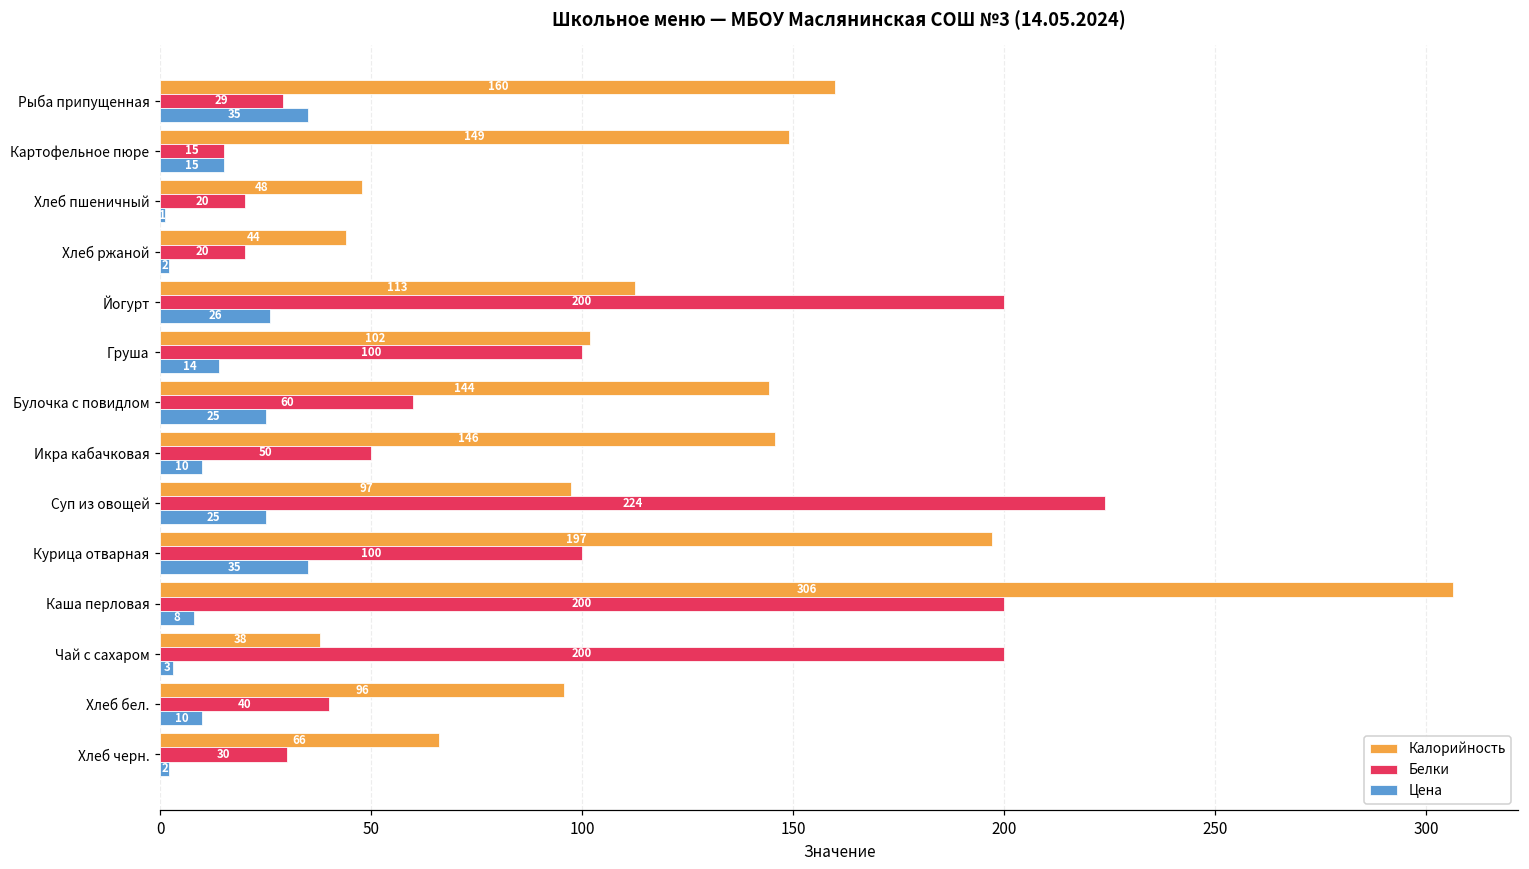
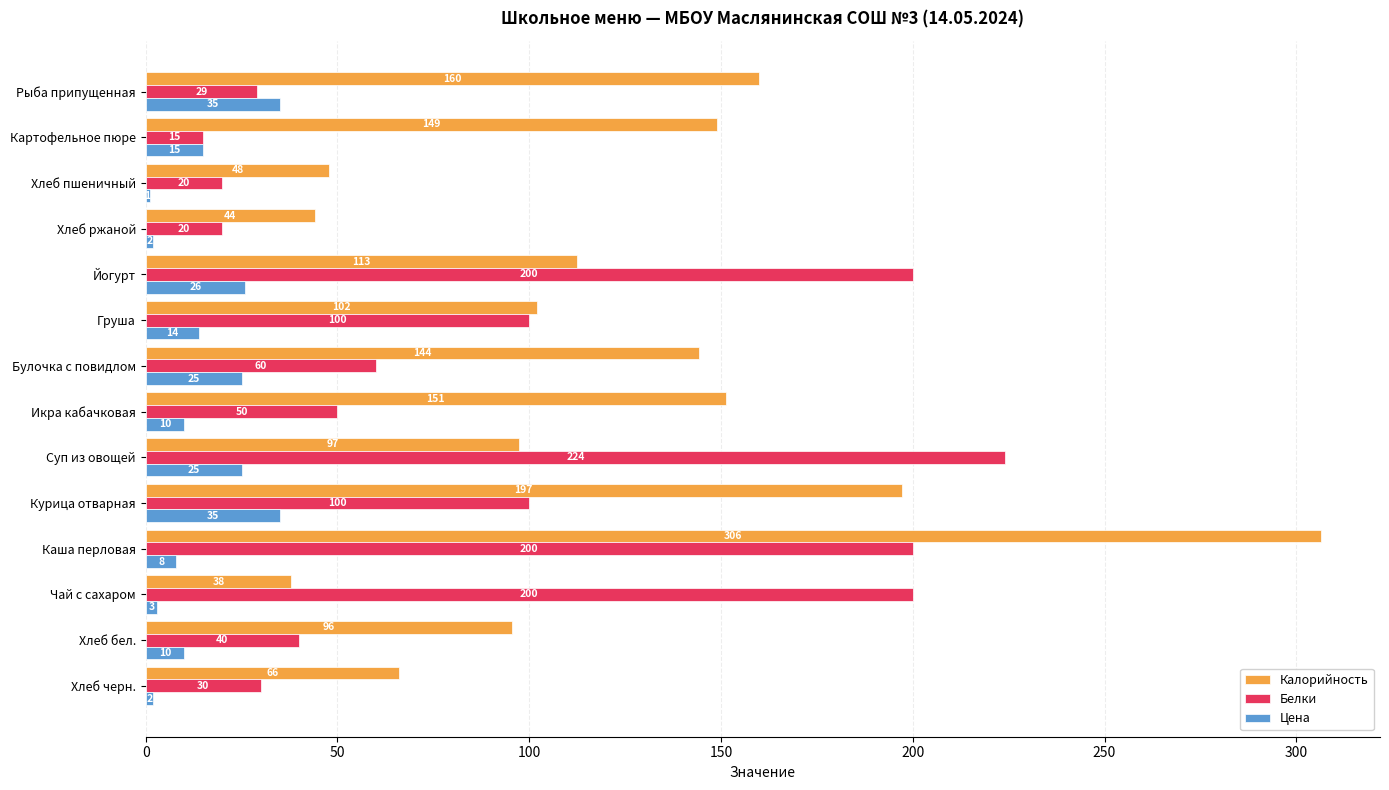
Калорийность, Икра кабачковая: 146 -> 151
